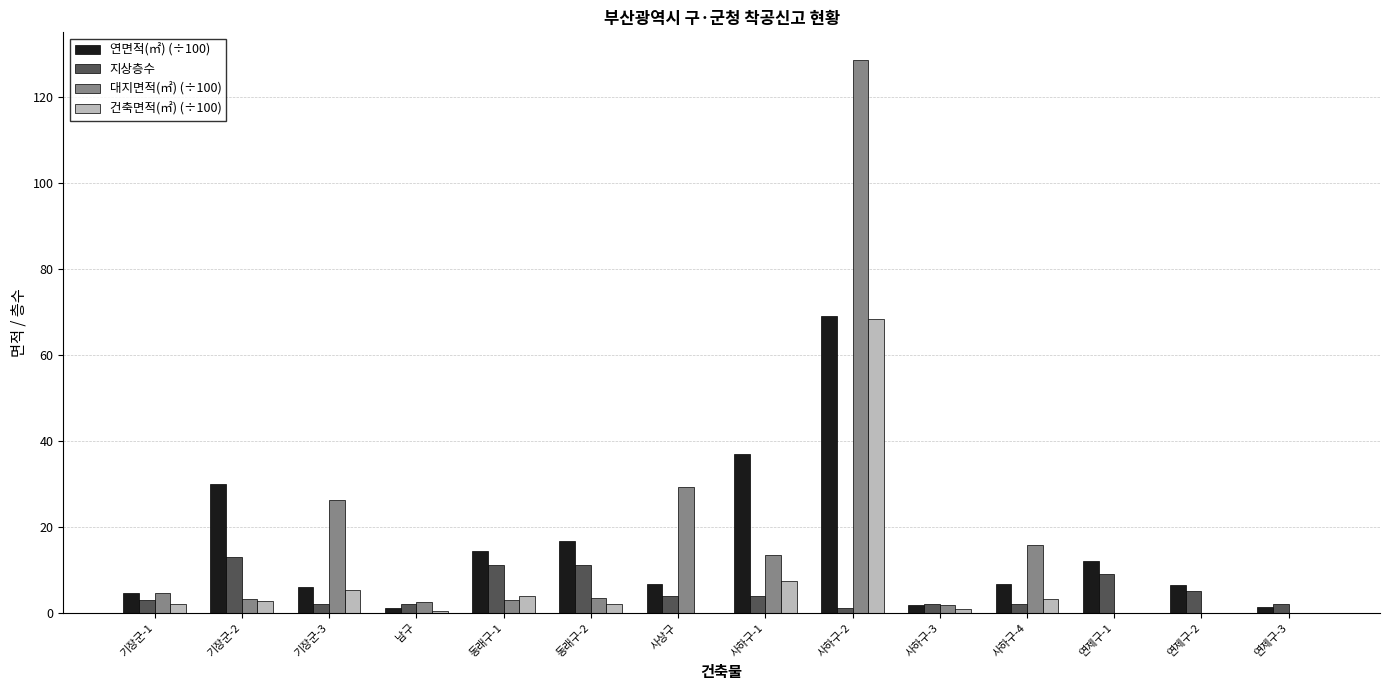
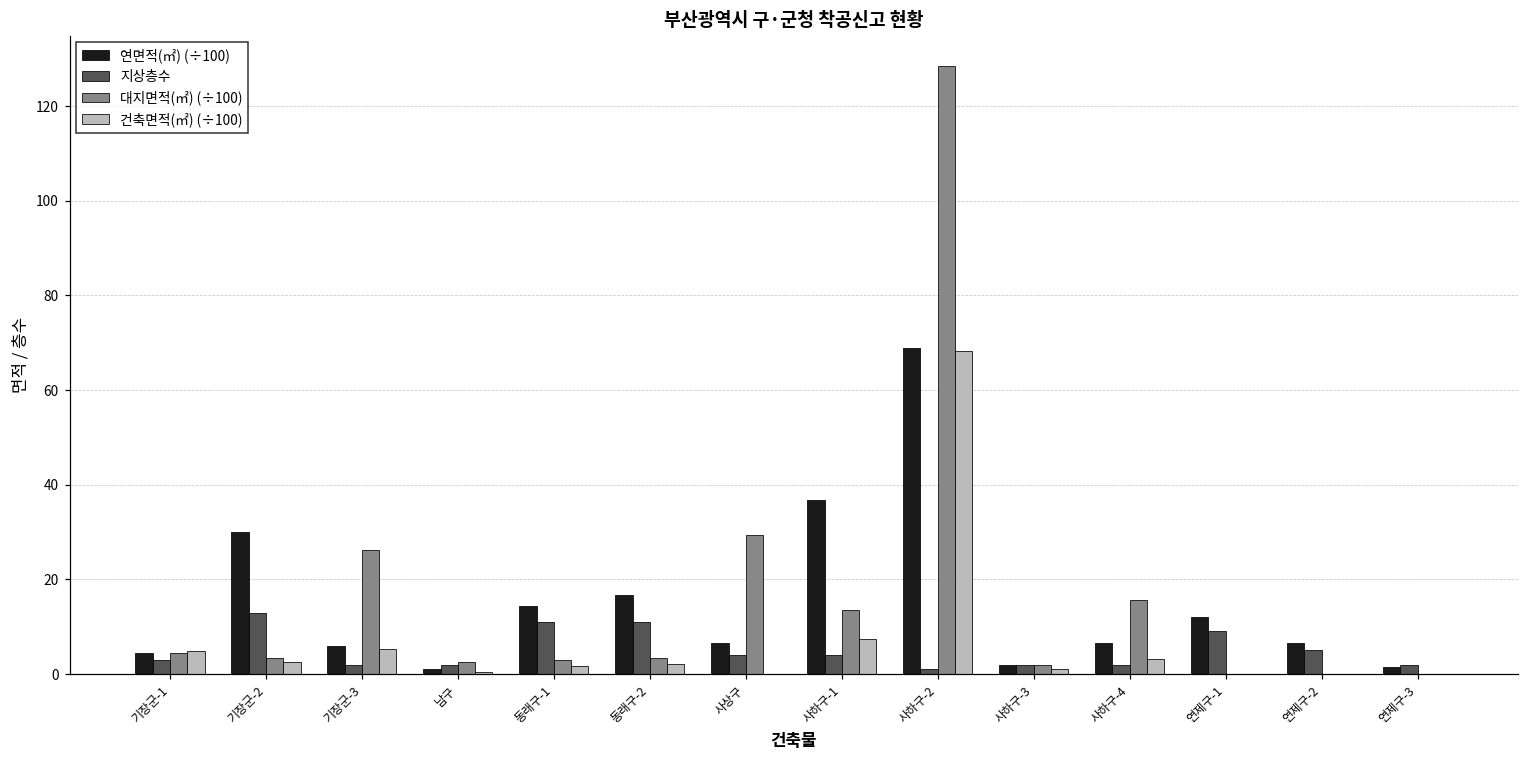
건축면적(㎡) (÷100), 기장군-1: 2 -> 5
건축면적(㎡) (÷100), 동래구-1: 4 -> 2
